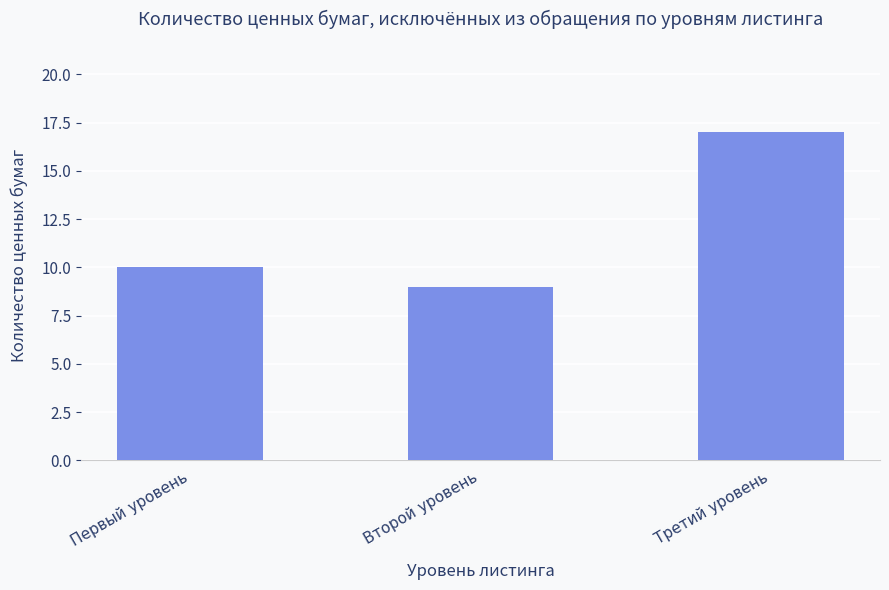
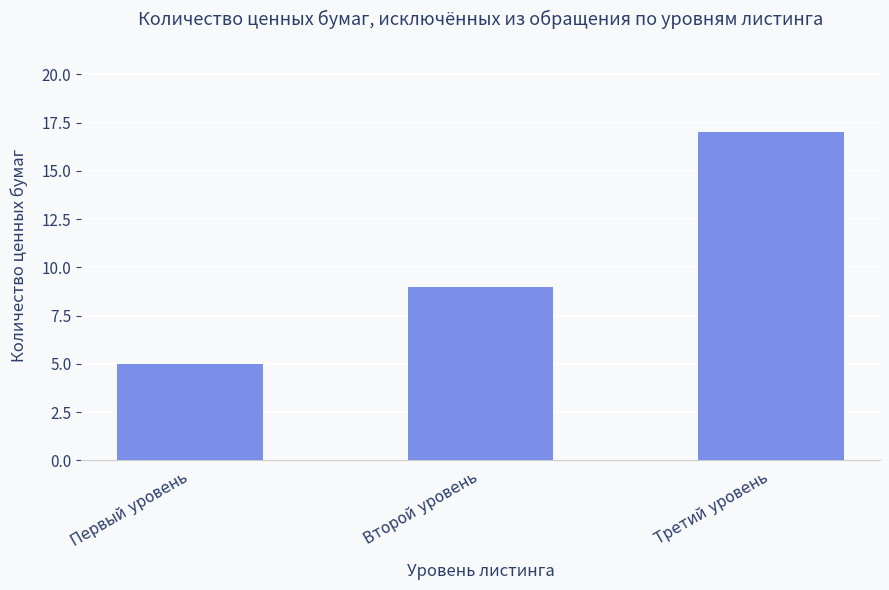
Первый уровень: 10 -> 5
